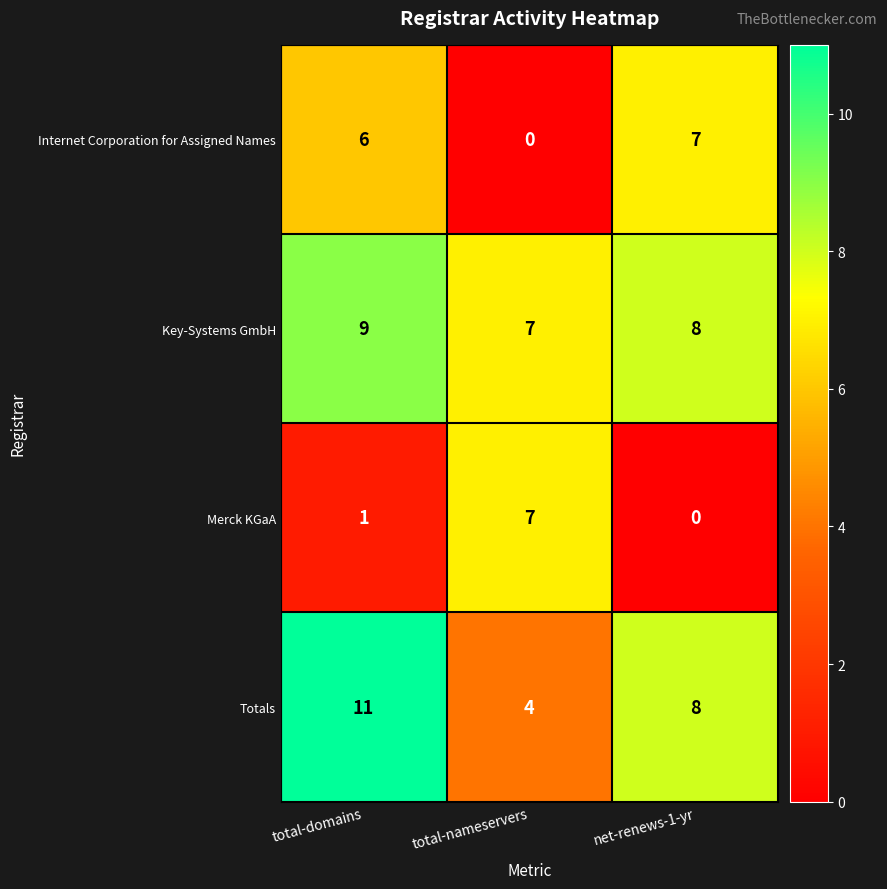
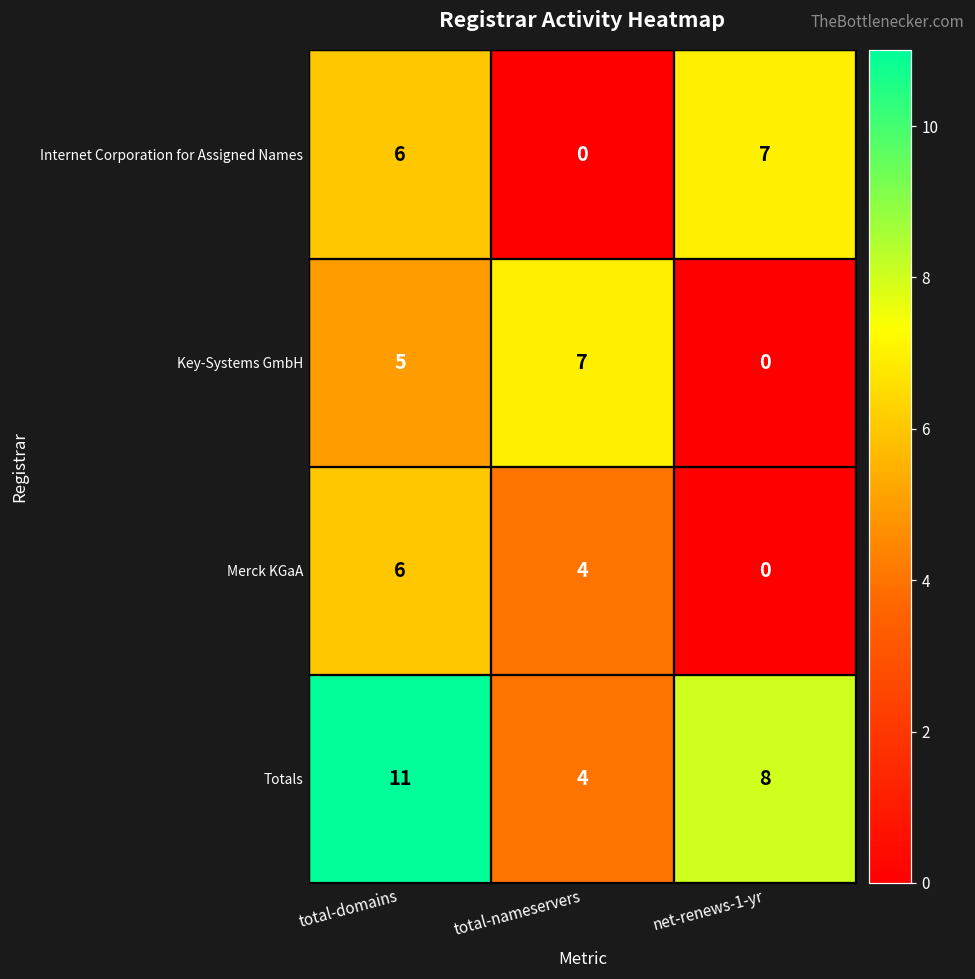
Key-Systems GmbH, total-domains: 9 -> 5
Key-Systems GmbH, net-renews-1-yr: 8 -> 0
Merck KGaA, total-domains: 1 -> 6
Merck KGaA, total-nameservers: 7 -> 4
